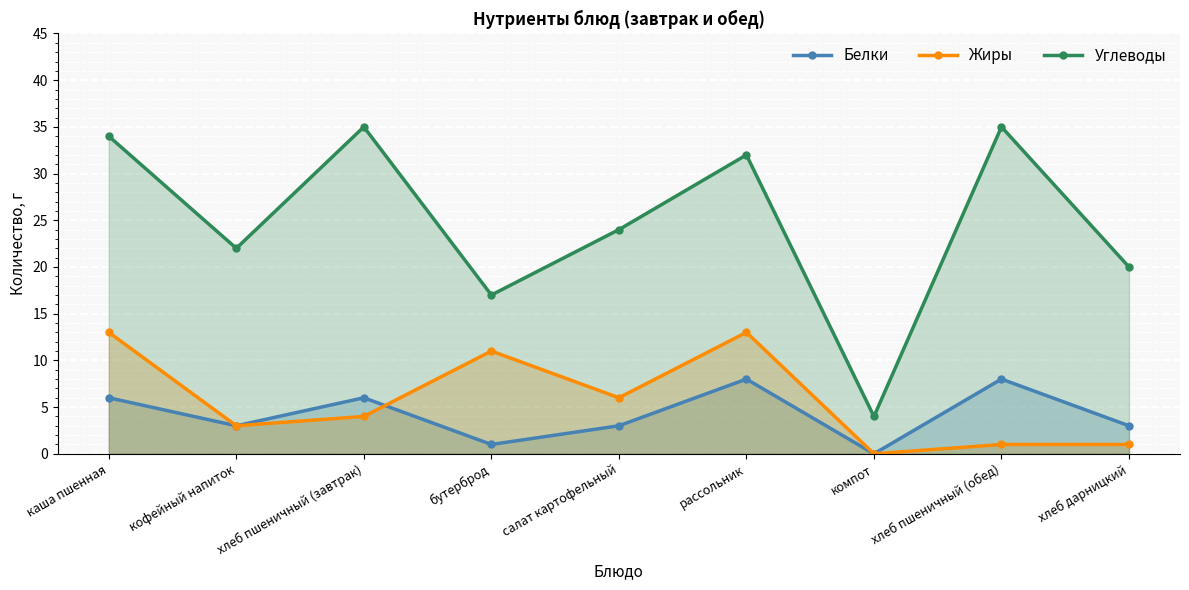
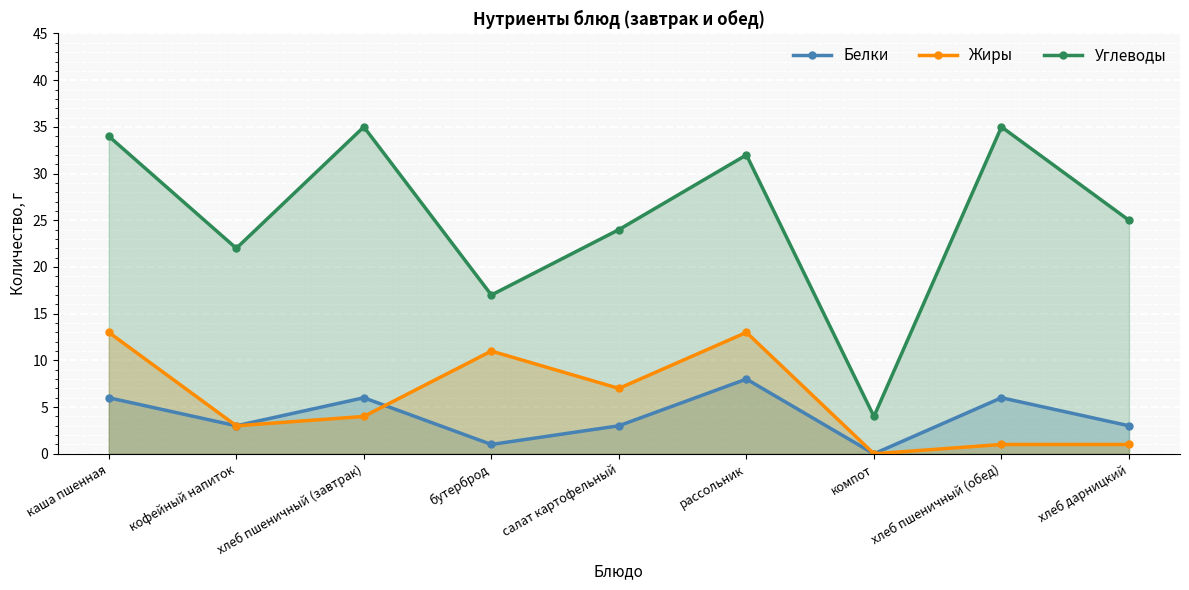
Жиры, салат картофельный: 6 -> 7
Белки, хлеб пшеничный (обед): 8 -> 6
Углеводы, хлеб дарницкий: 20 -> 25
